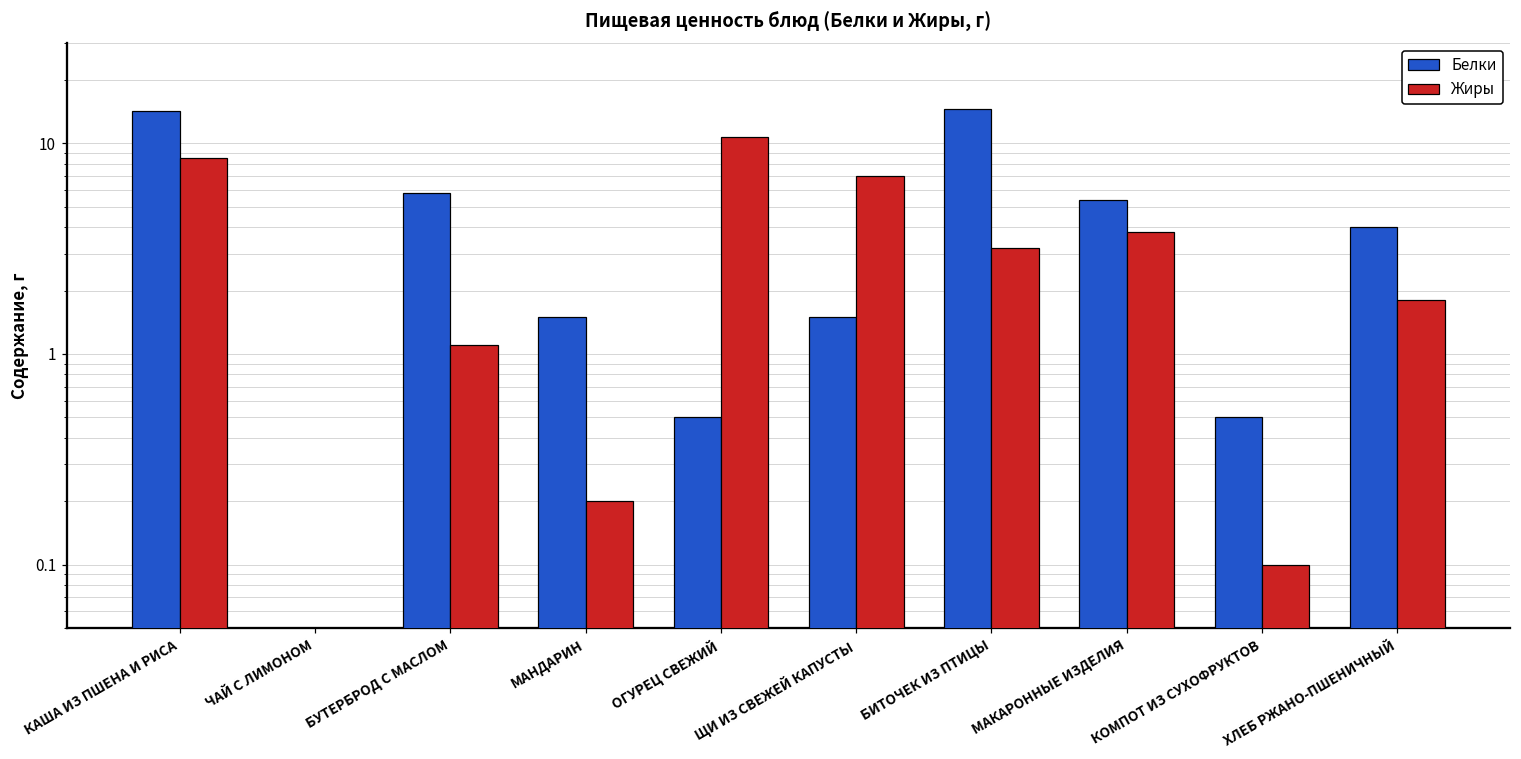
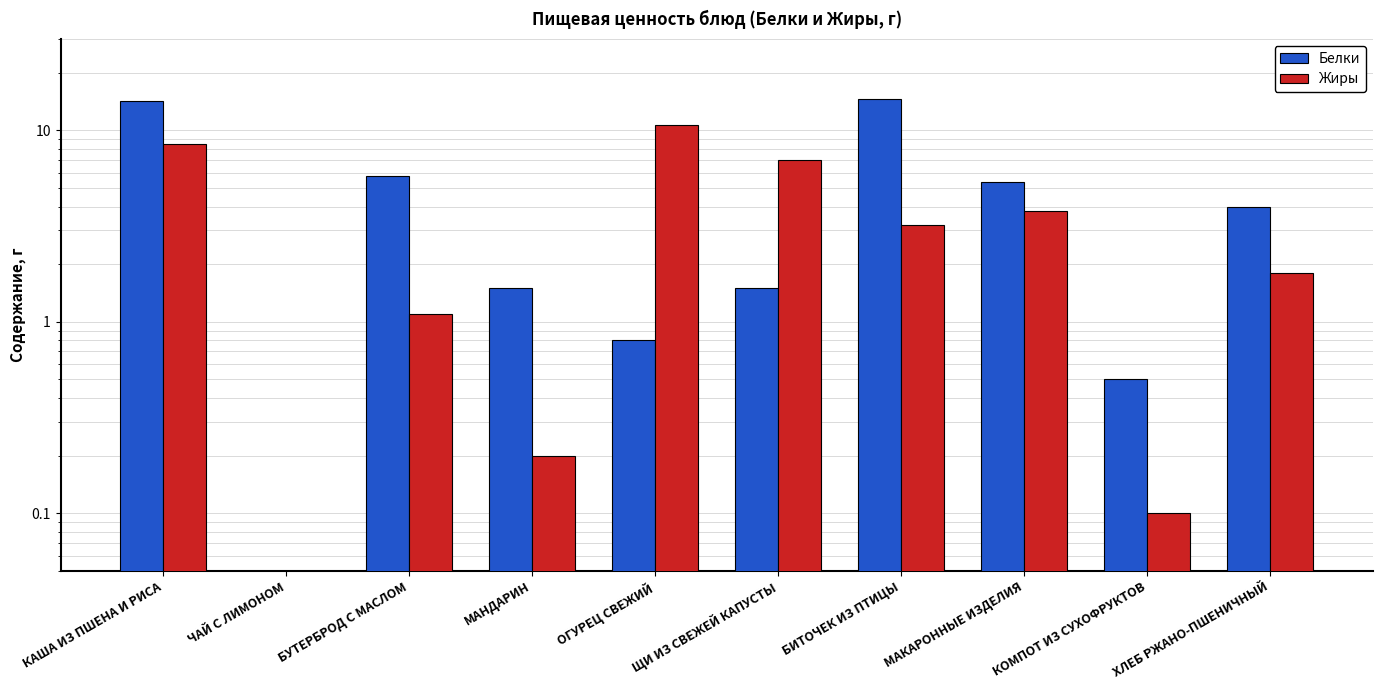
Белки, ОГУРЕЦ СВЕЖИЙ: 0.5 -> 0.8
